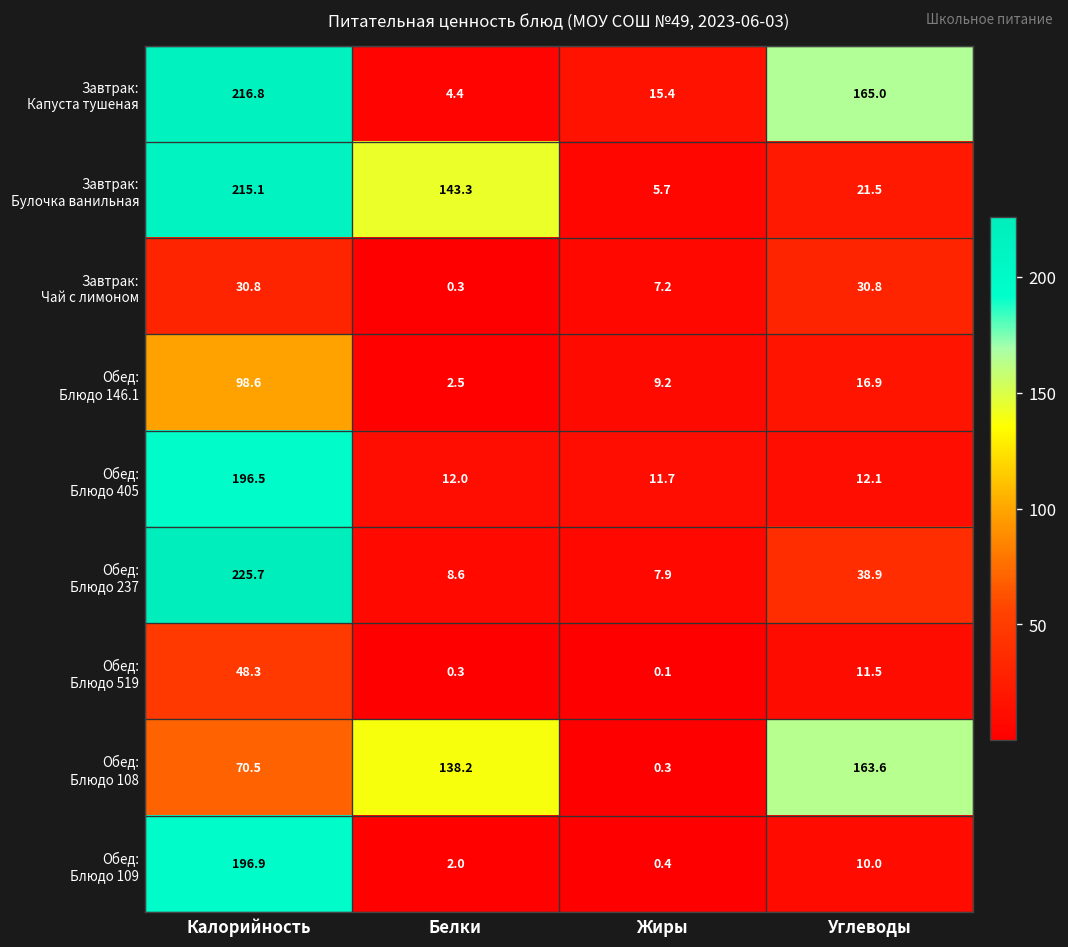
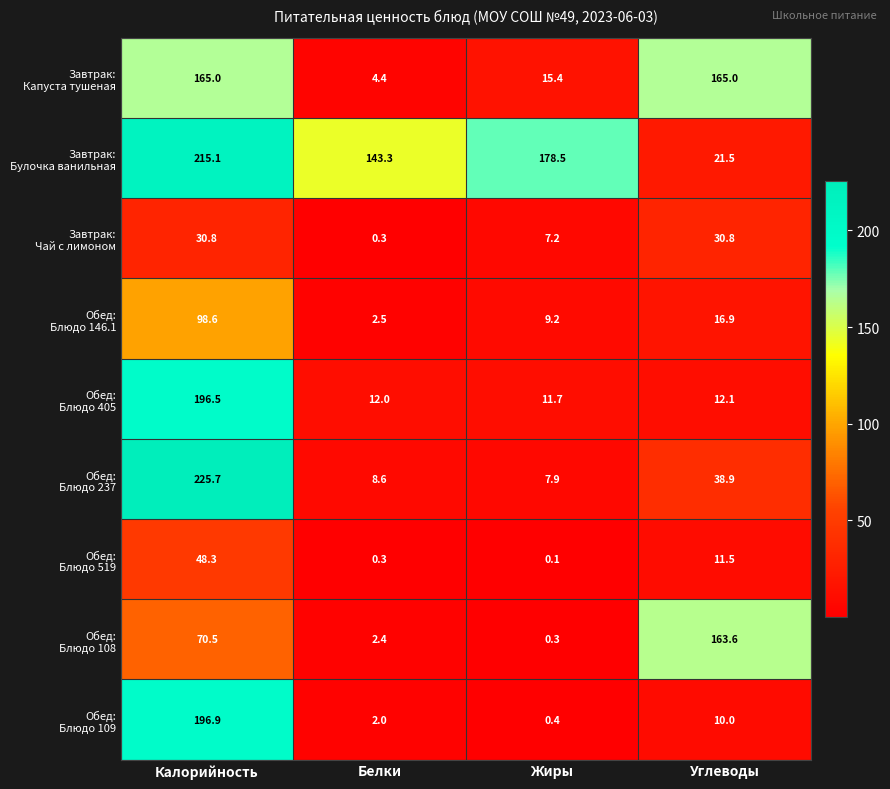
Завтрак: Капуста тушеная, Калорийность: 216.8 -> 165.0
Завтрак: Булочка ванильная, Жиры: 5.7 -> 178.5
Обед: Блюдо 108, Белки: 138.2 -> 2.4
